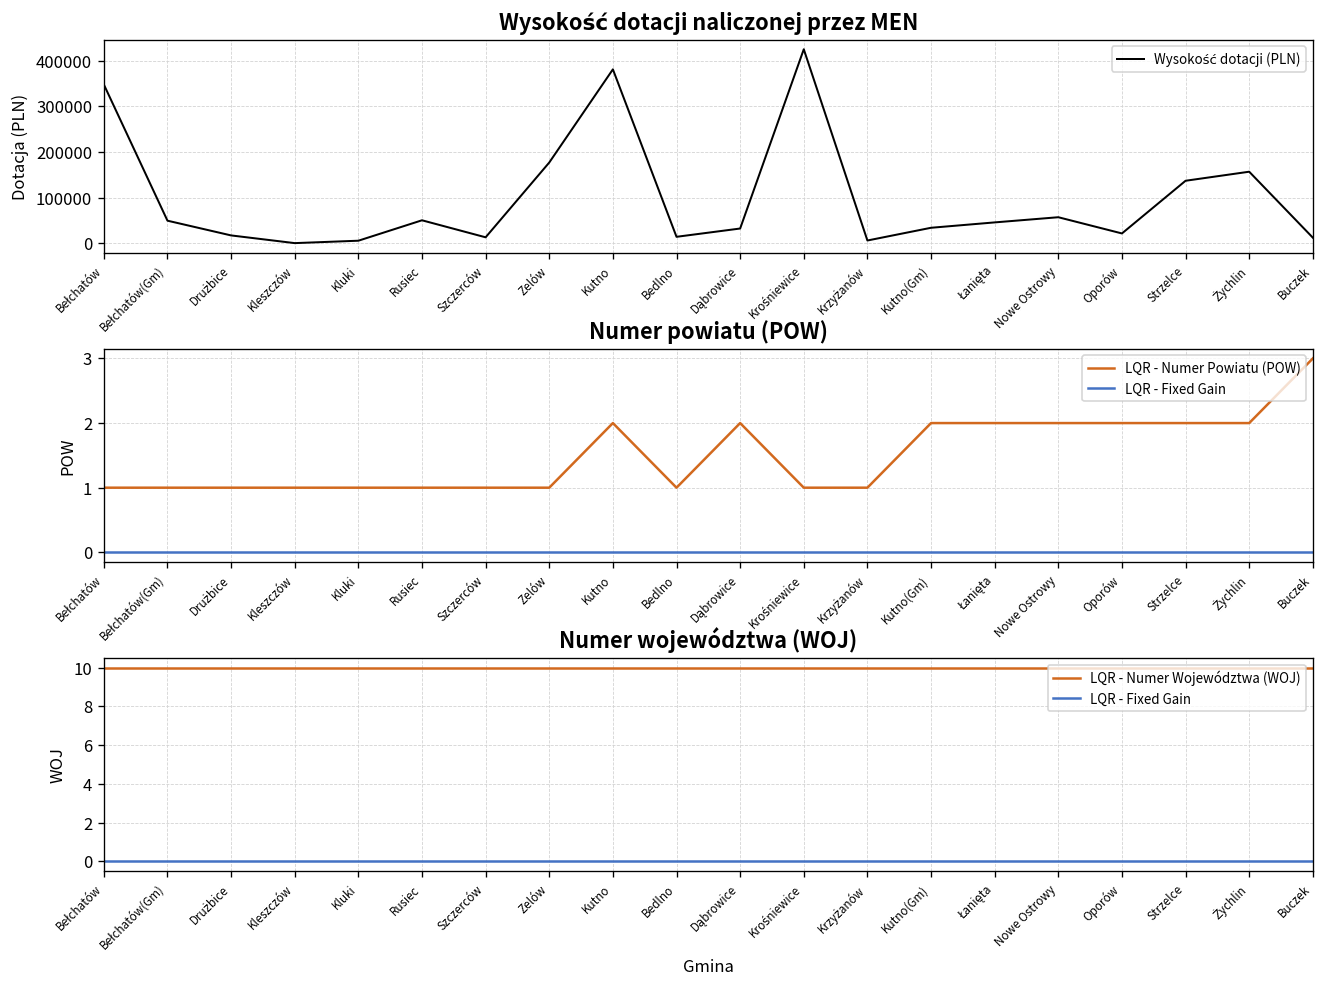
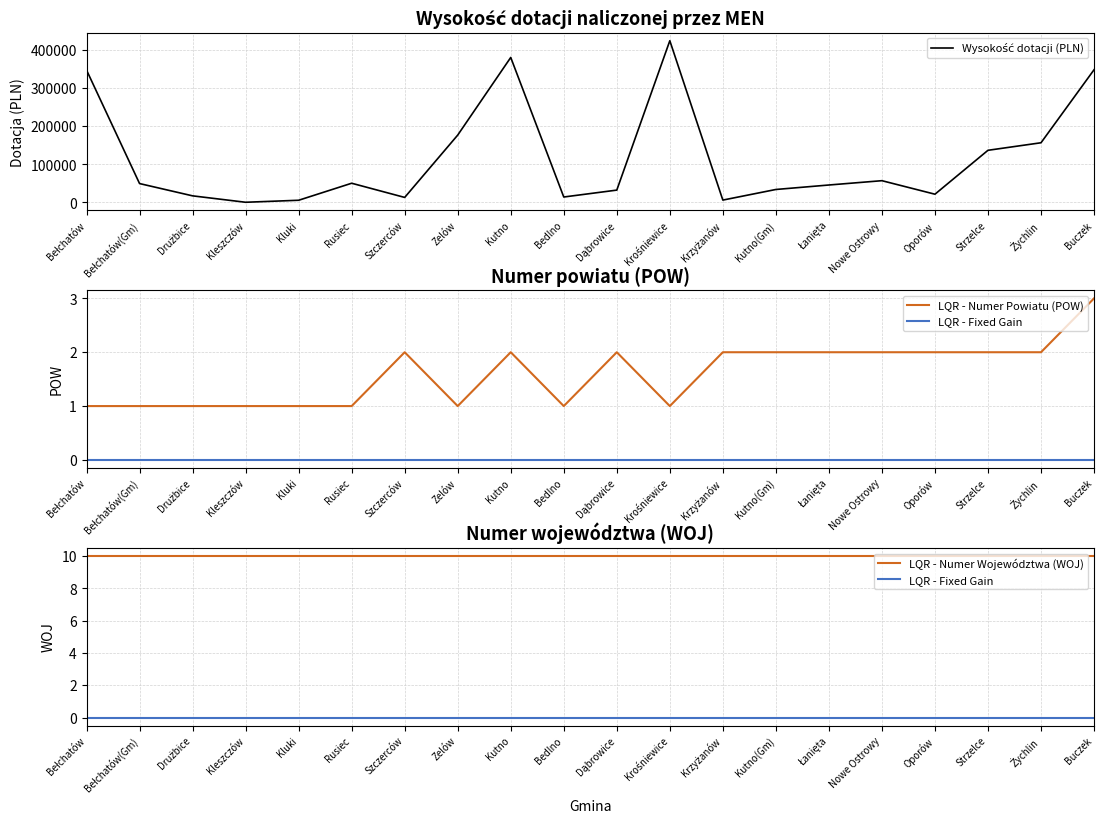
Wysokość dotacji naliczonej przez MEN, Buczek: 10000 -> 350000
Numer powiatu (POW), LQR - Numer Powiatu (POW), Szczerców: 1 -> 2
Numer powiatu (POW), LQR - Numer Powiatu (POW), Krzyżanów: 1 -> 2
